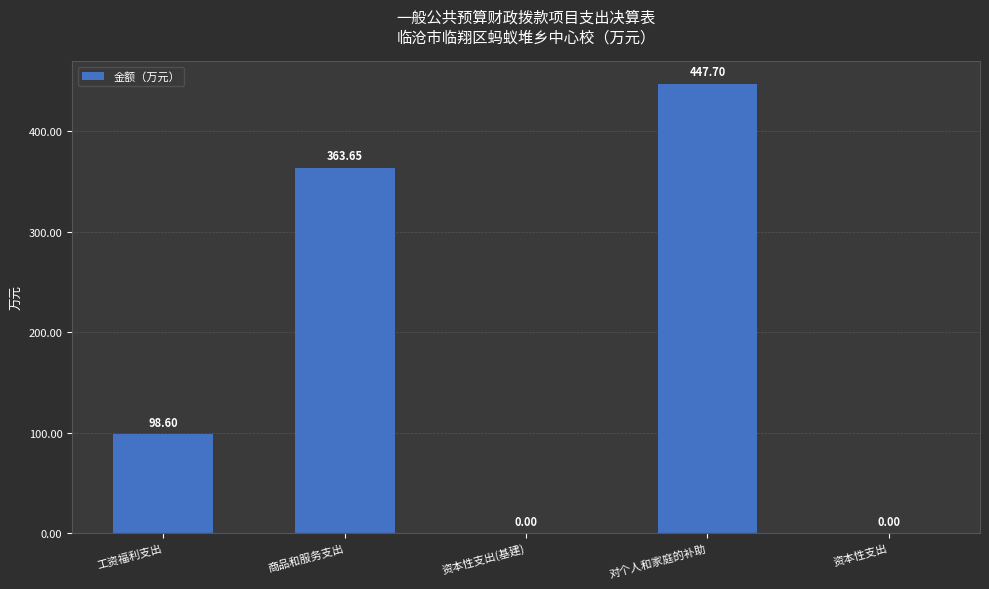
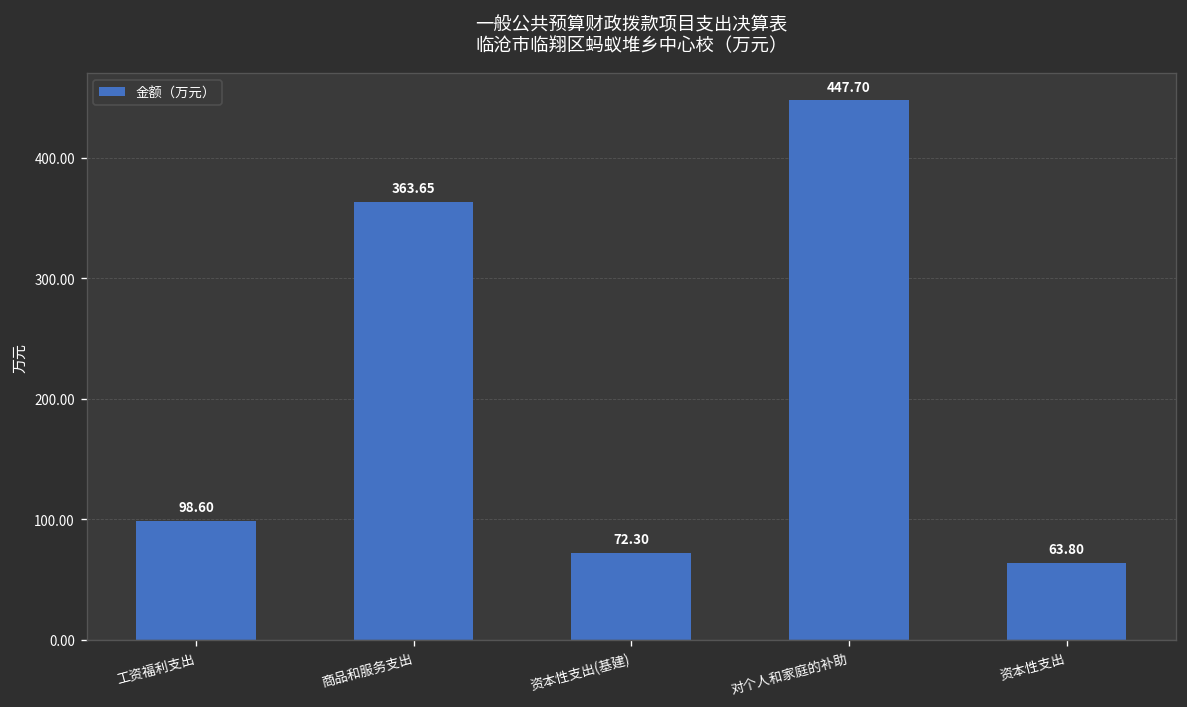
资本性支出(基建): 0.00 -> 72.30
资本性支出: 0.00 -> 63.80
